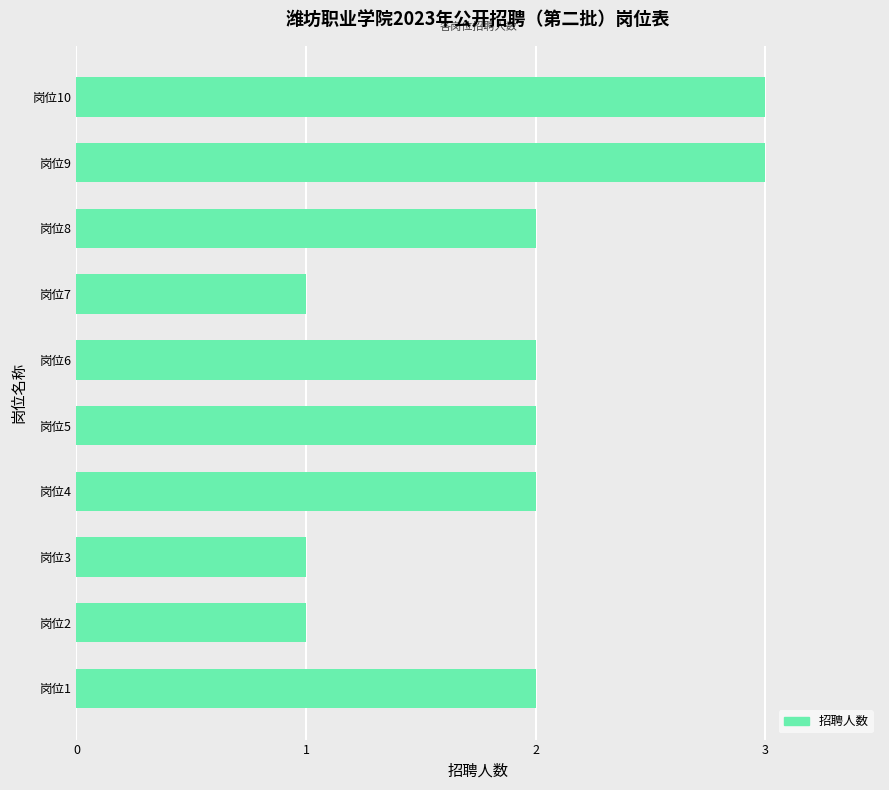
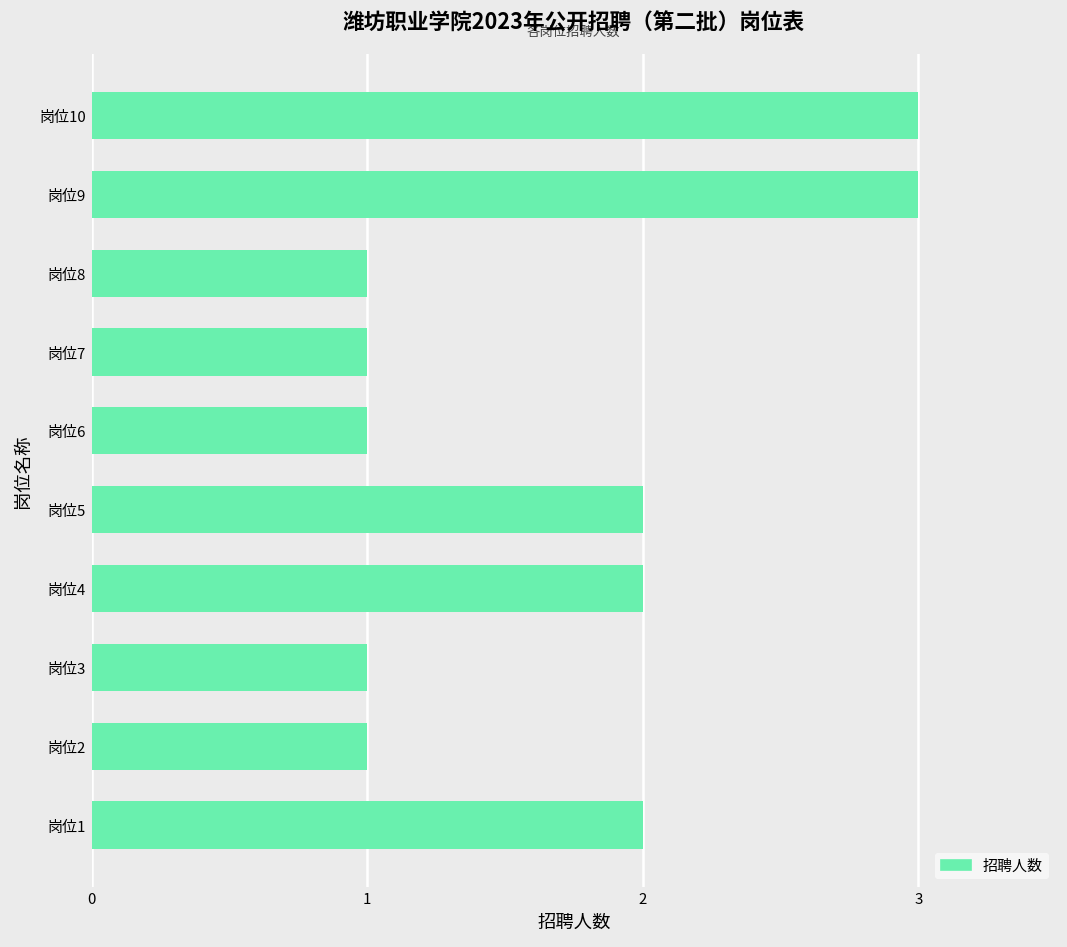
岗位8: 2 -> 1
岗位6: 2 -> 1
